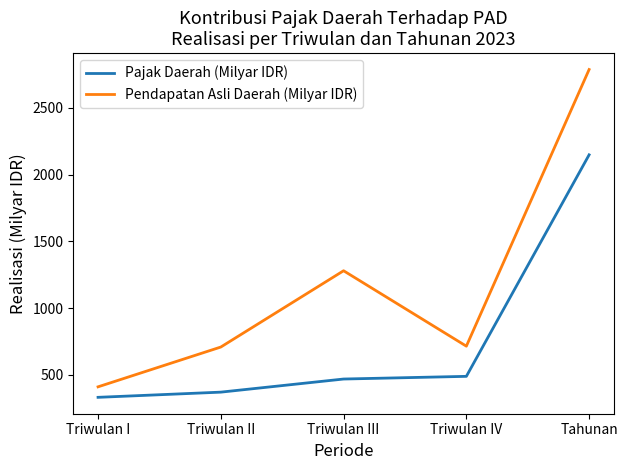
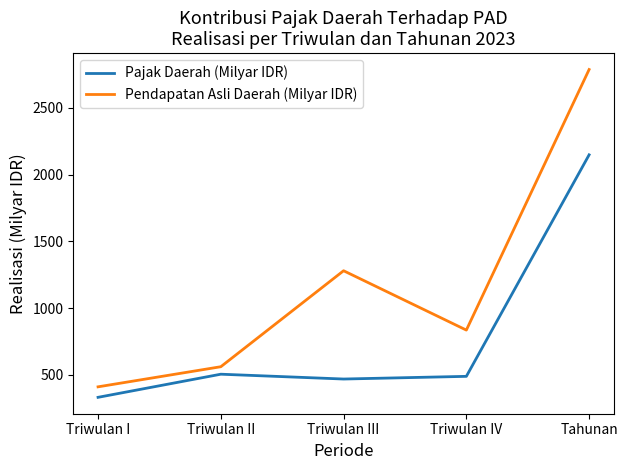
Pajak Daerah (Milyar IDR), Triwulan II: 370 -> 510
Pendapatan Asli Daerah (Milyar IDR), Triwulan II: 710 -> 560
Pendapatan Asli Daerah (Milyar IDR), Triwulan IV: 720 -> 840
